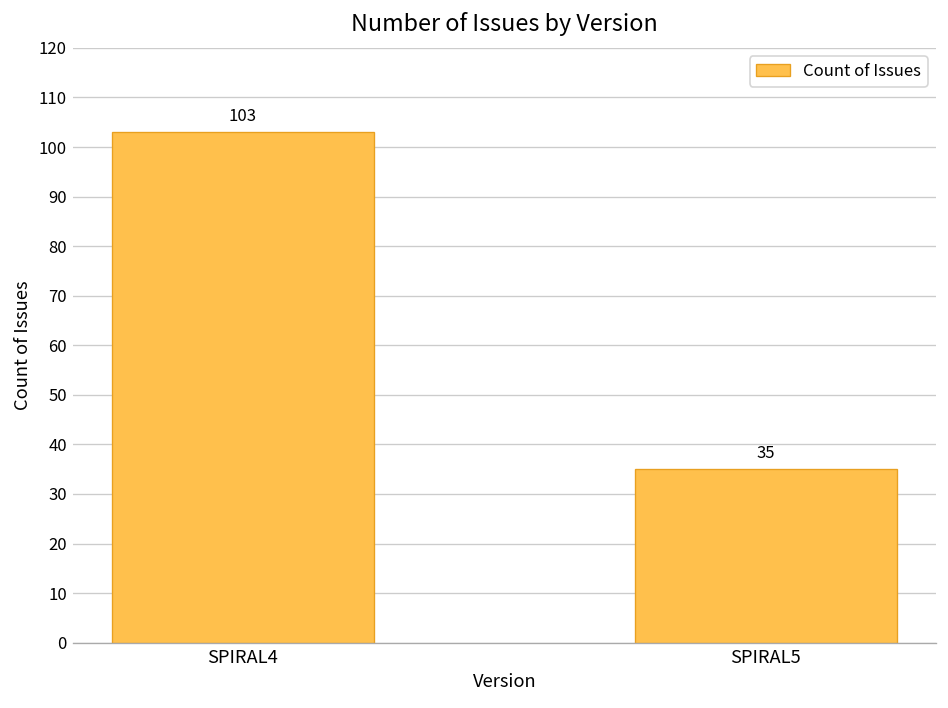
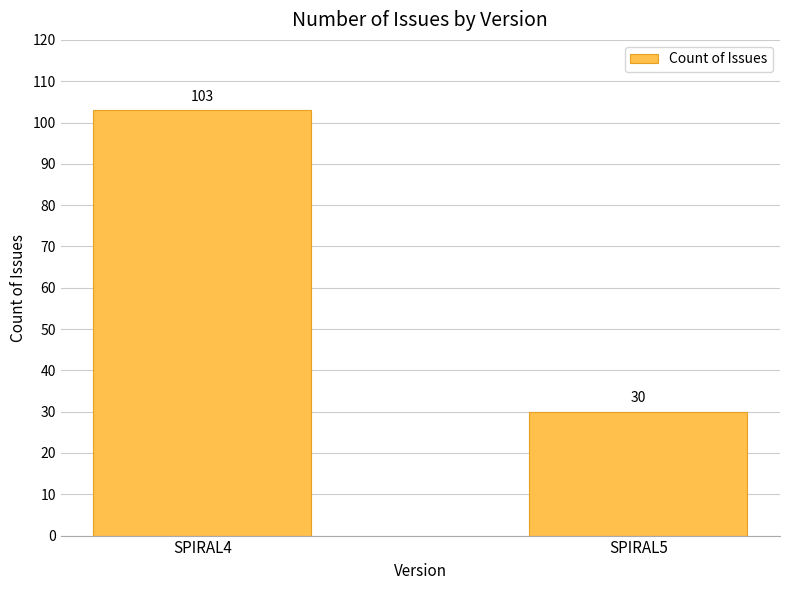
SPIRAL5: 35 -> 30
